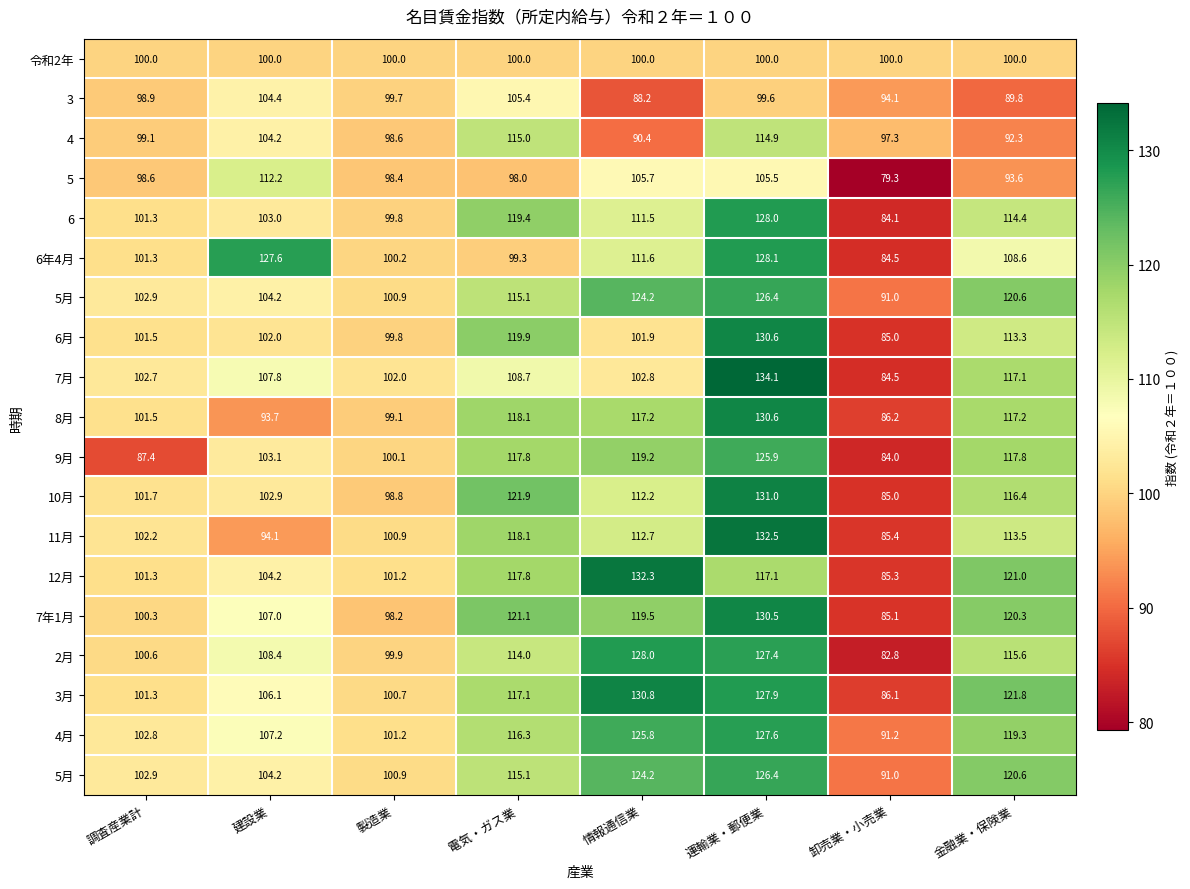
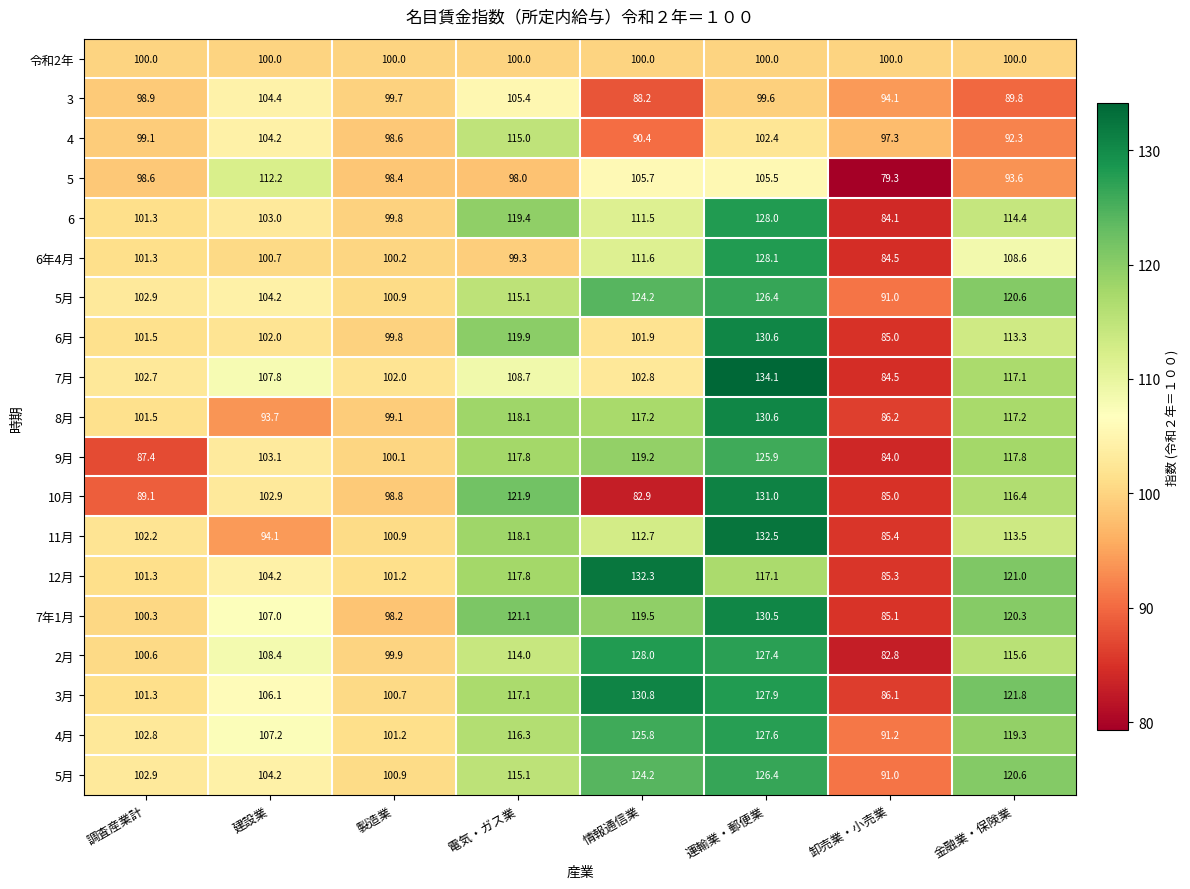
4, 運輸業・郵便業: 114.9 -> 102.4
6年4月, 建設業: 127.6 -> 100.7
10月, 調査産業計: 101.7 -> 89.1
10月, 情報通信業: 112.2 -> 82.9
